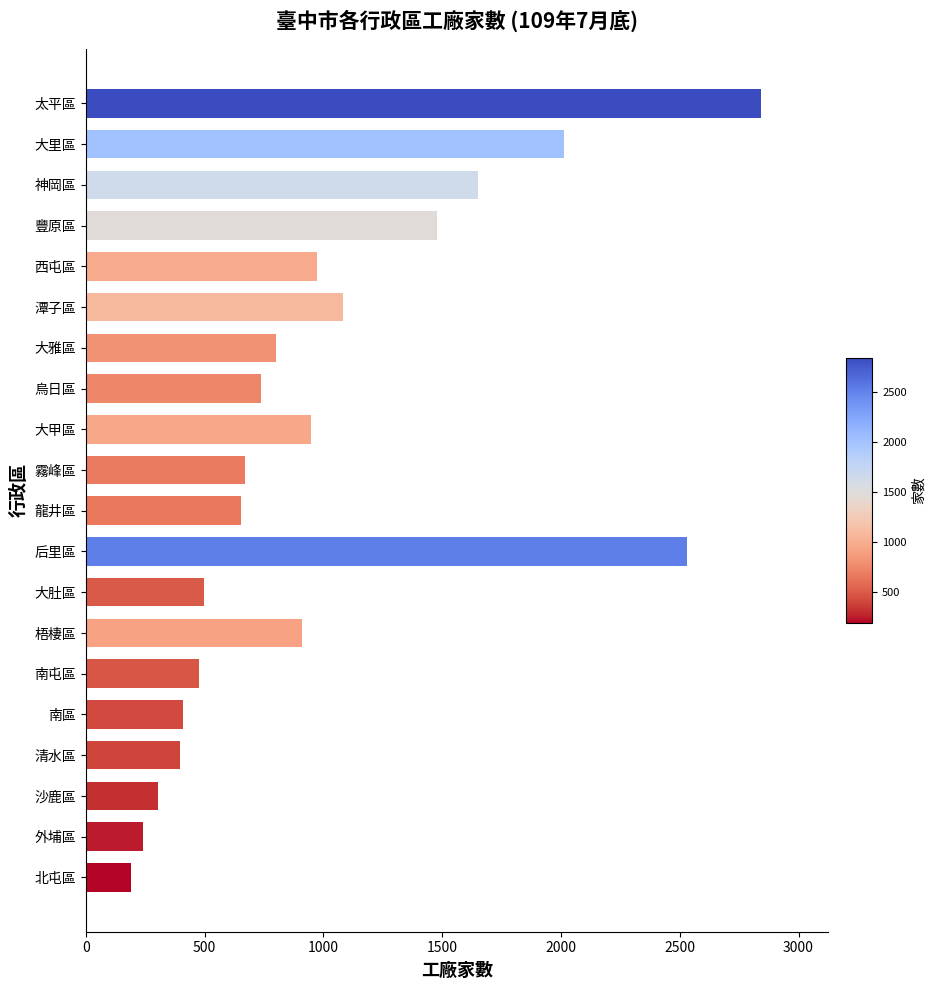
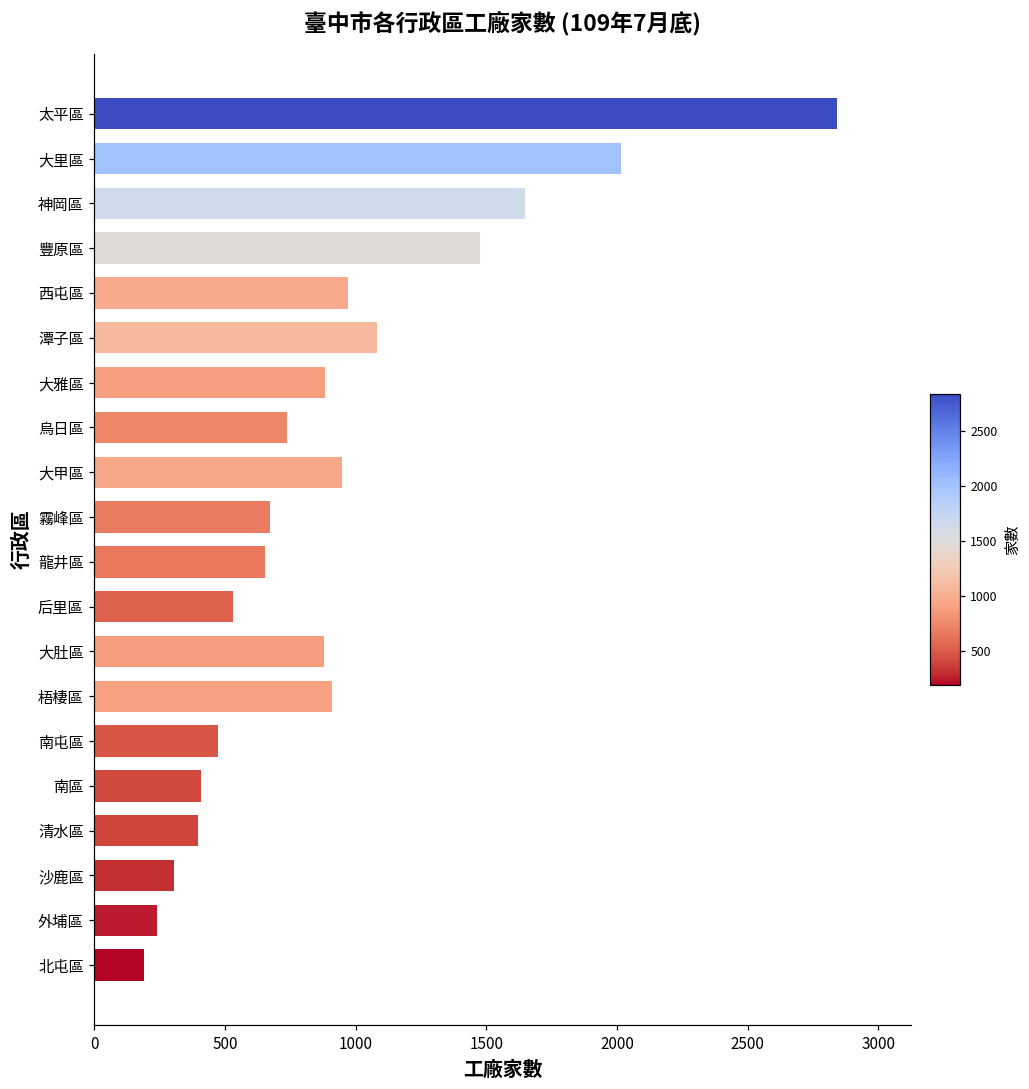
大雅區: 800 -> 880
后里區: 2530 -> 530
大肚區: 500 -> 880
